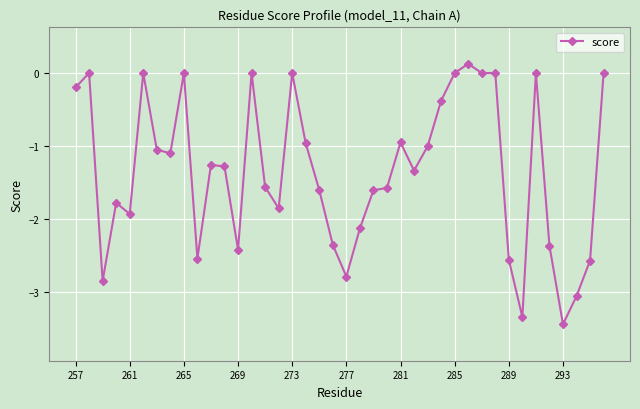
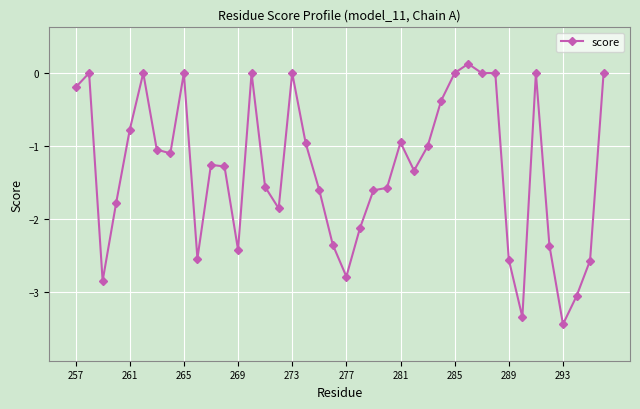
261: -1.9 -> -0.8
